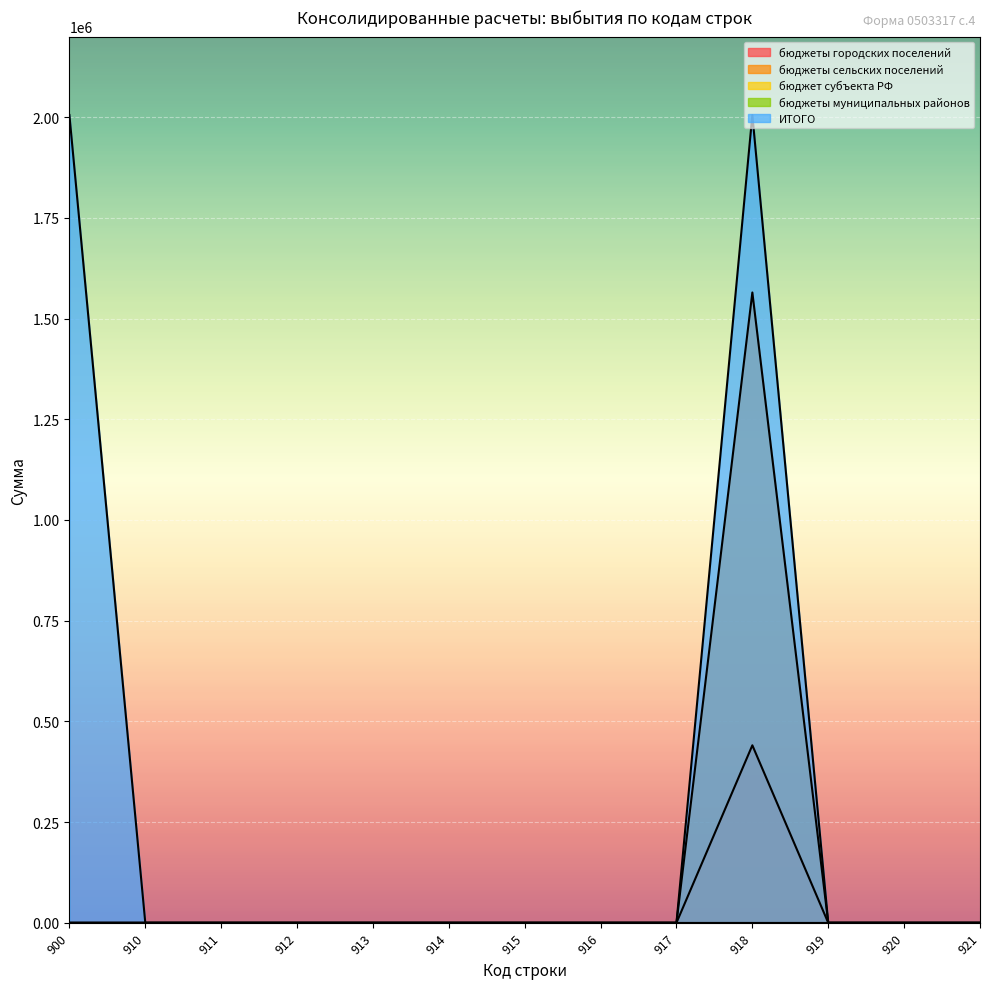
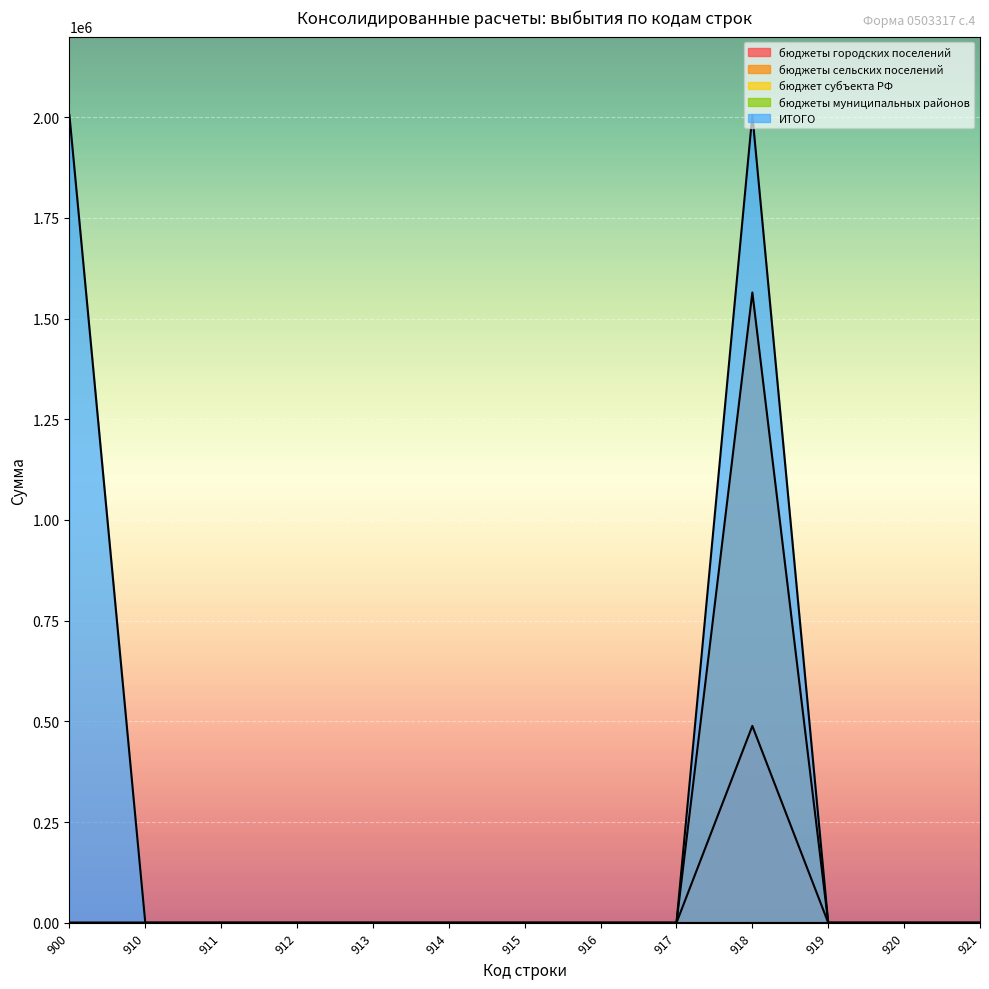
бюджеты городских поселений, 918: 440000 -> 490000
